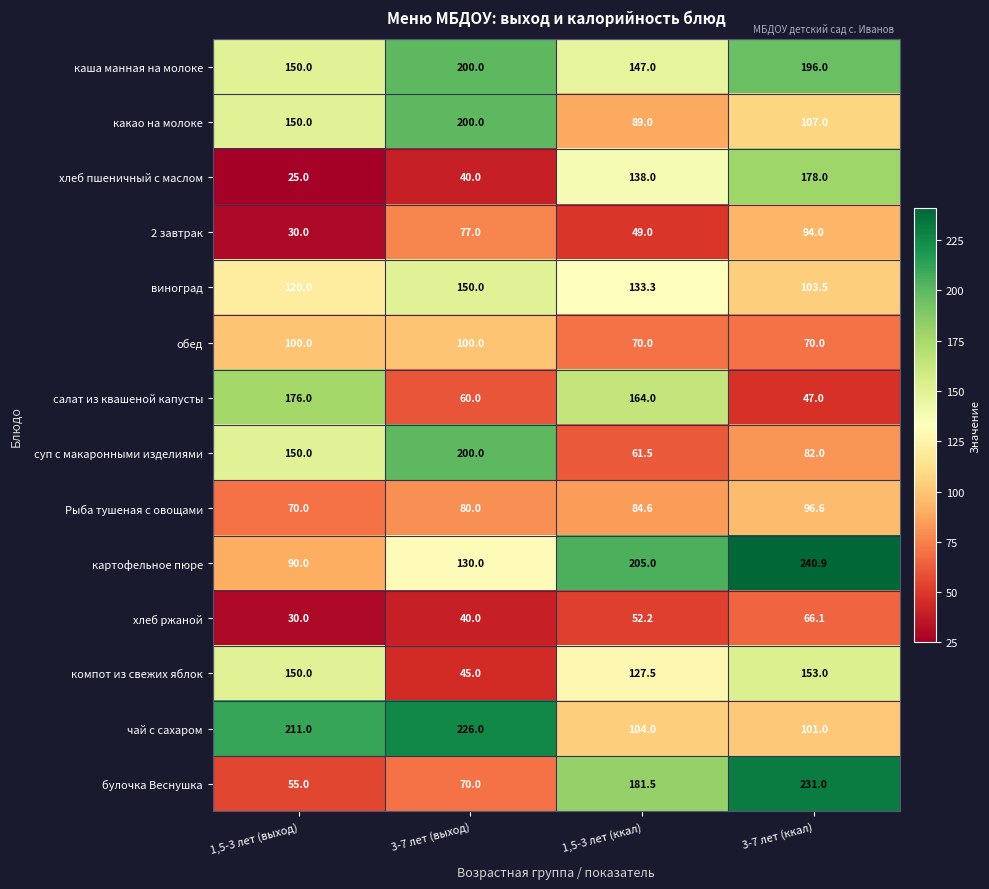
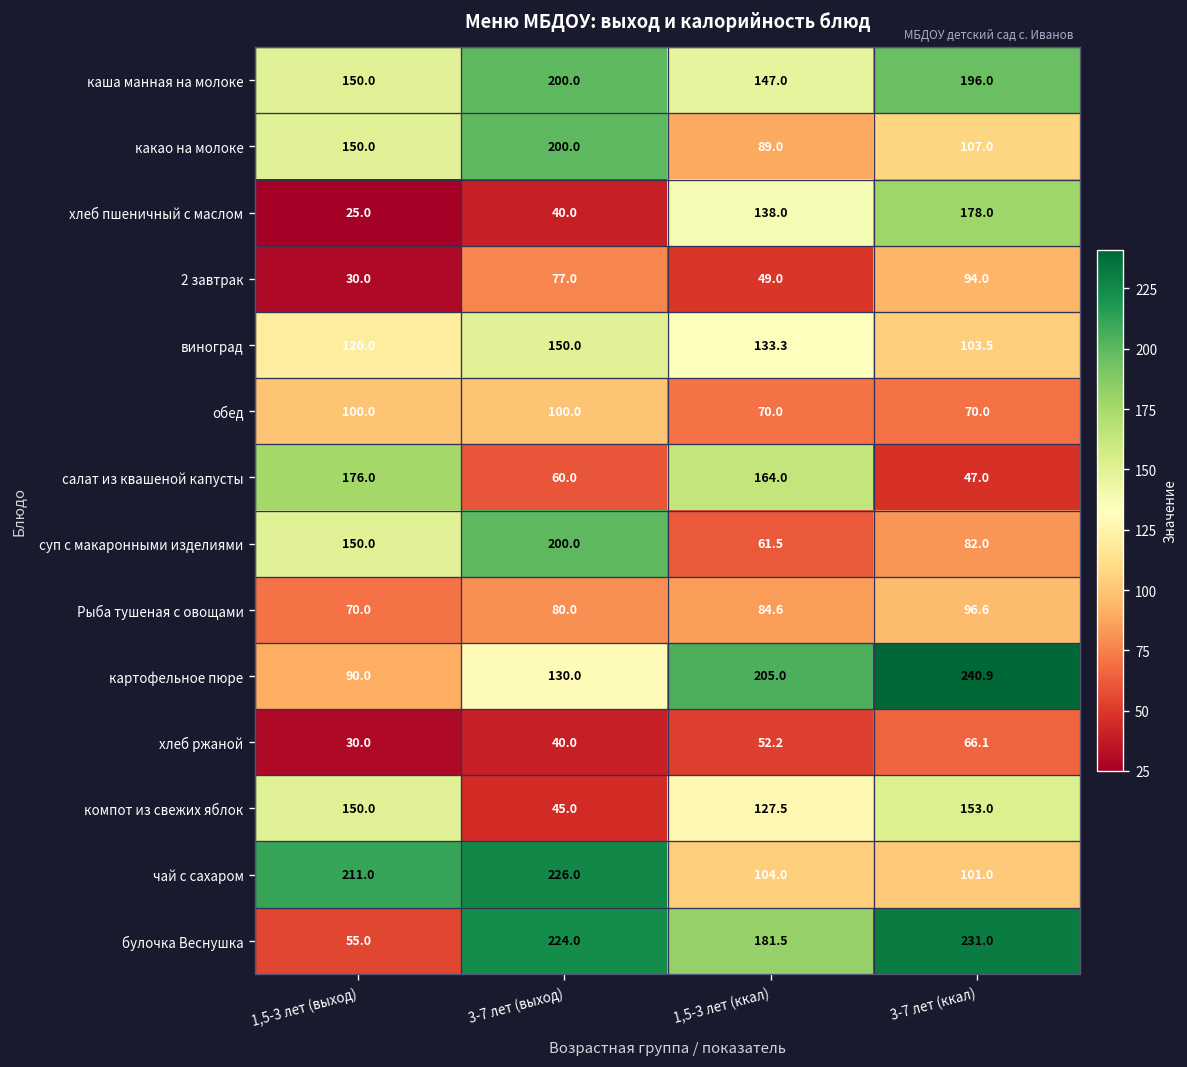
булочка Веснушка, 3-7 лет (выход): 70.0 -> 224.0
